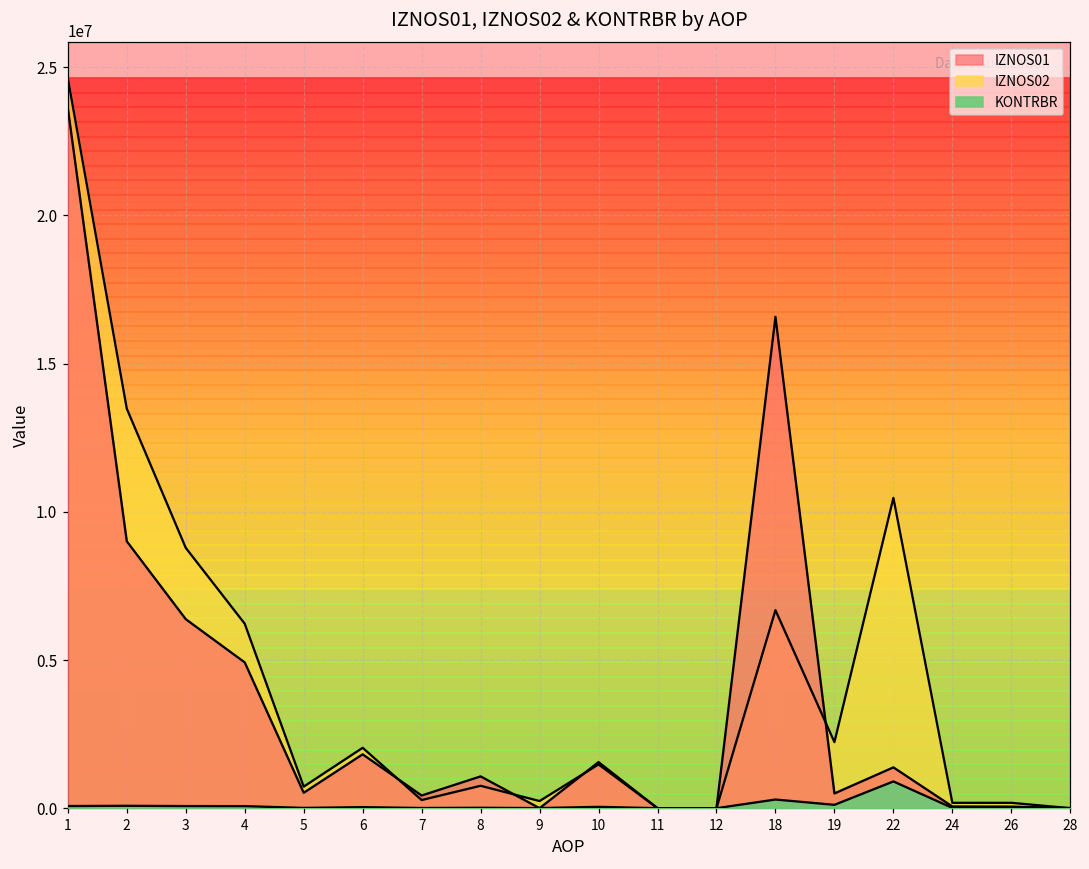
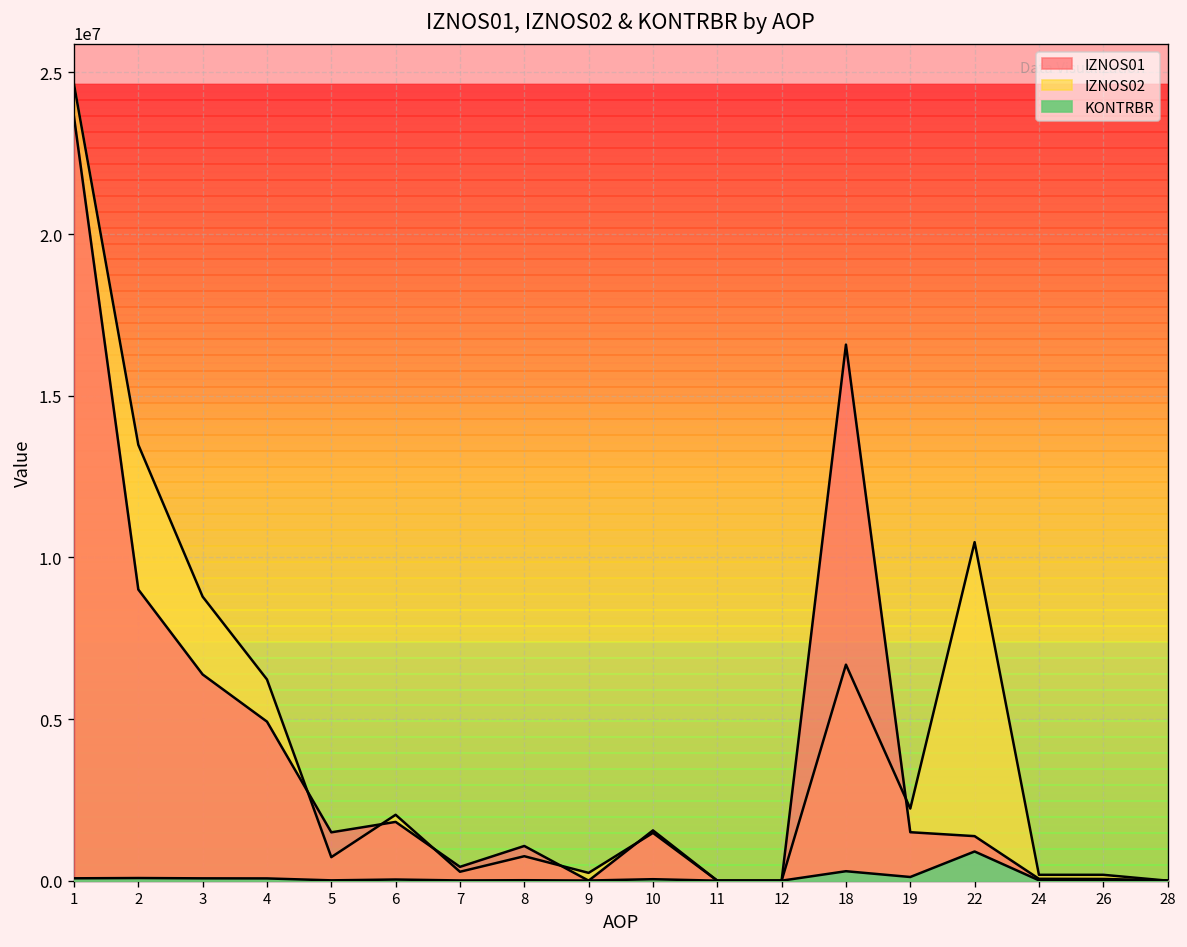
IZNOS01, 5: 500000 -> 1500000
IZNOS01, 19: 500000 -> 1500000
